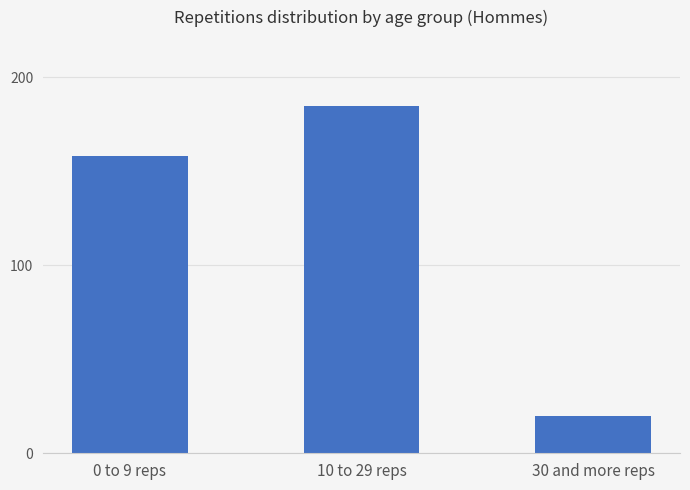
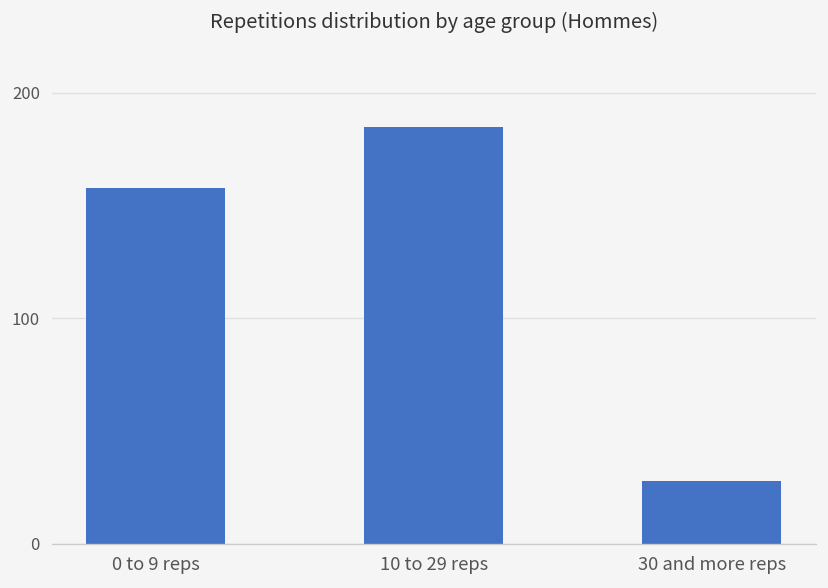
30 and more reps: 20 -> 28
